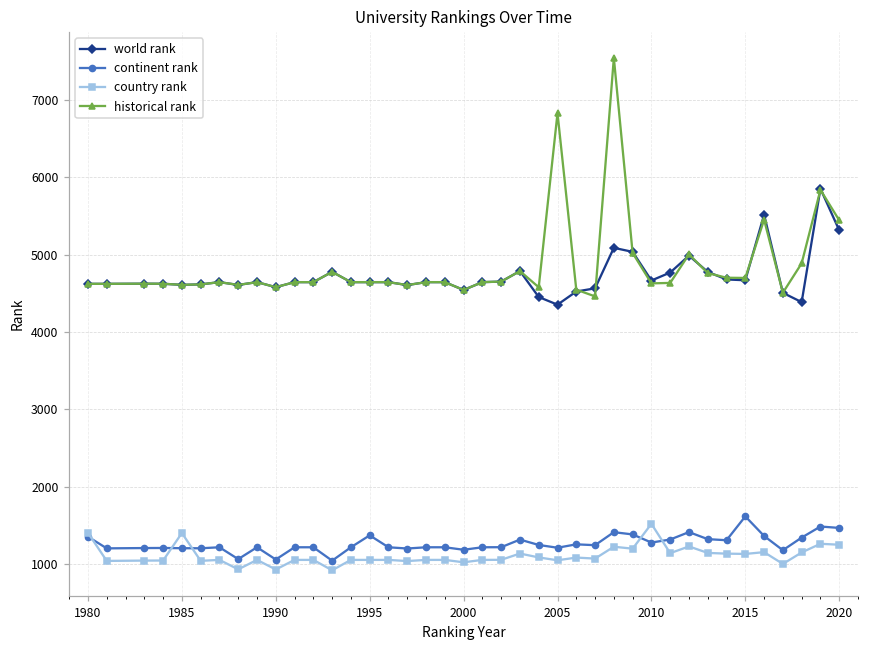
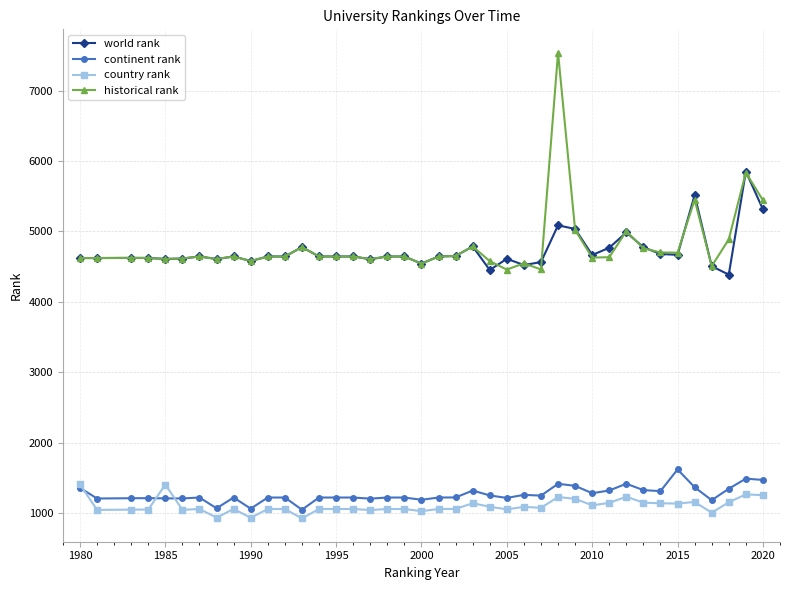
continent rank, 1995: 1400 -> 1200
world rank, 2005: 4400 -> 4600
historical rank, 2005: 6800 -> 4500
country rank, 2010: 1500 -> 1100
